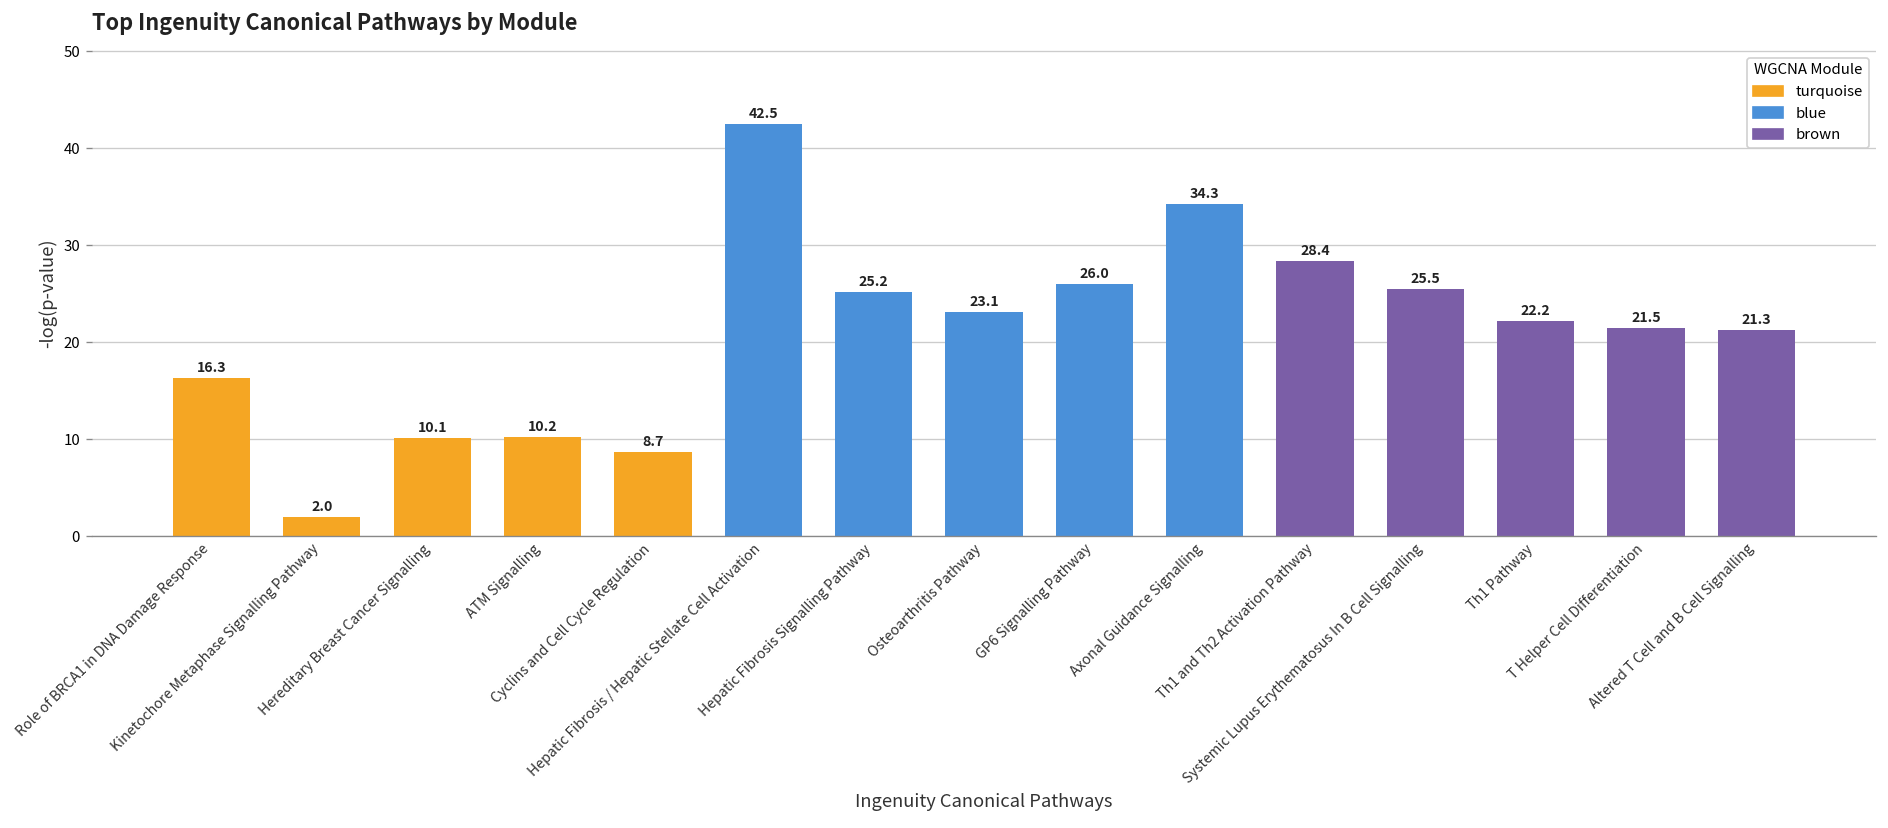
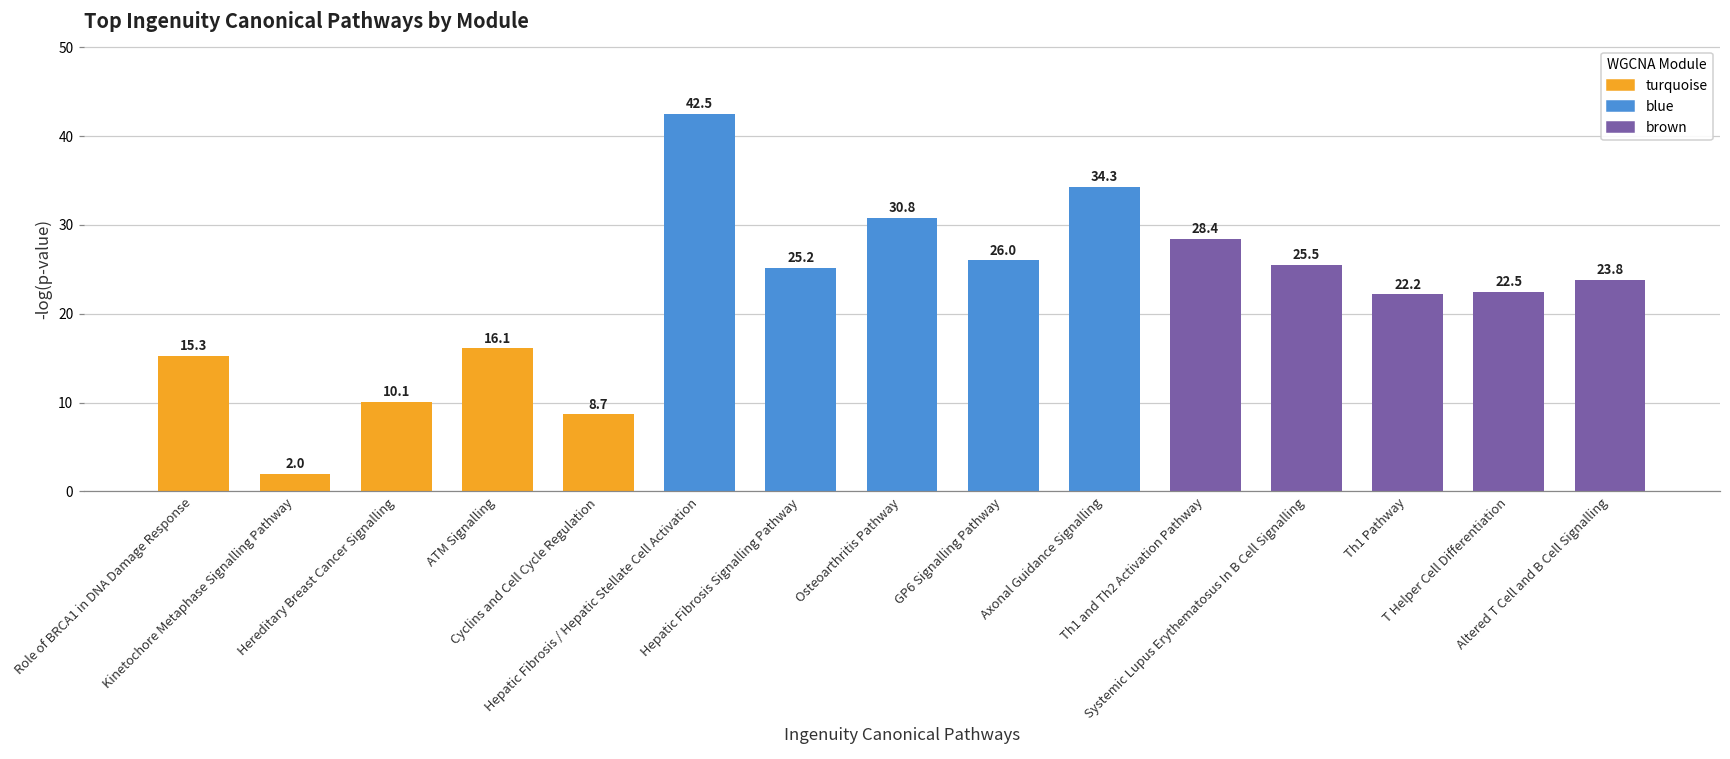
Role of BRCA1 in DNA Damage Response: 16.3 -> 15.3
ATM Signalling: 10.2 -> 16.1
Osteoarthritis Pathway: 23.1 -> 30.8
T Helper Cell Differentiation: 21.5 -> 22.5
Altered T Cell and B Cell Signalling: 21.3 -> 23.8
